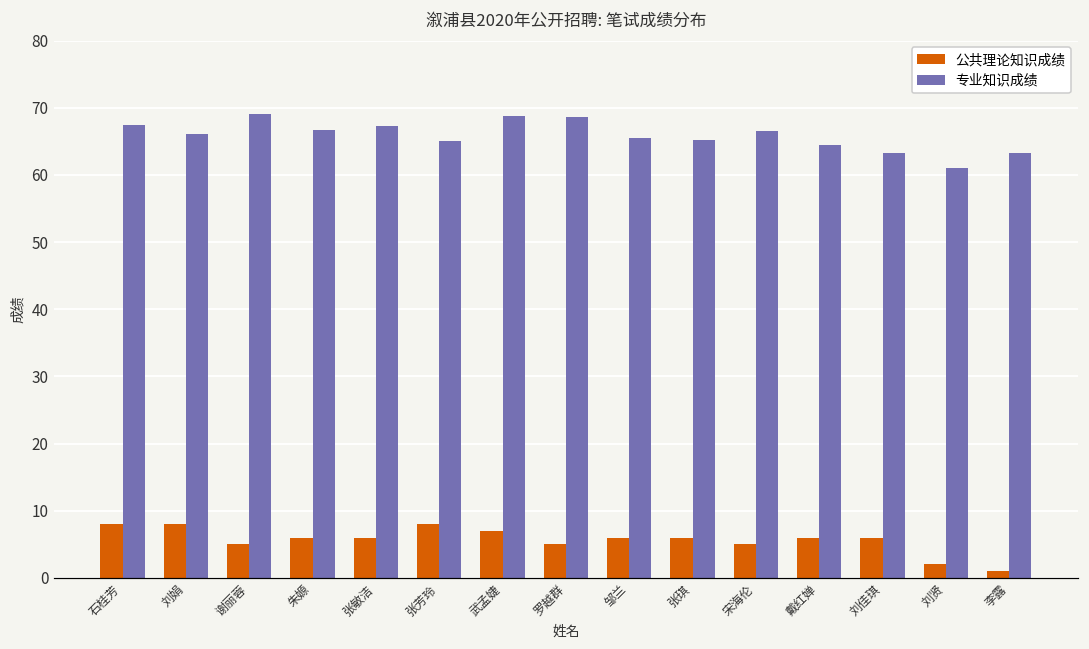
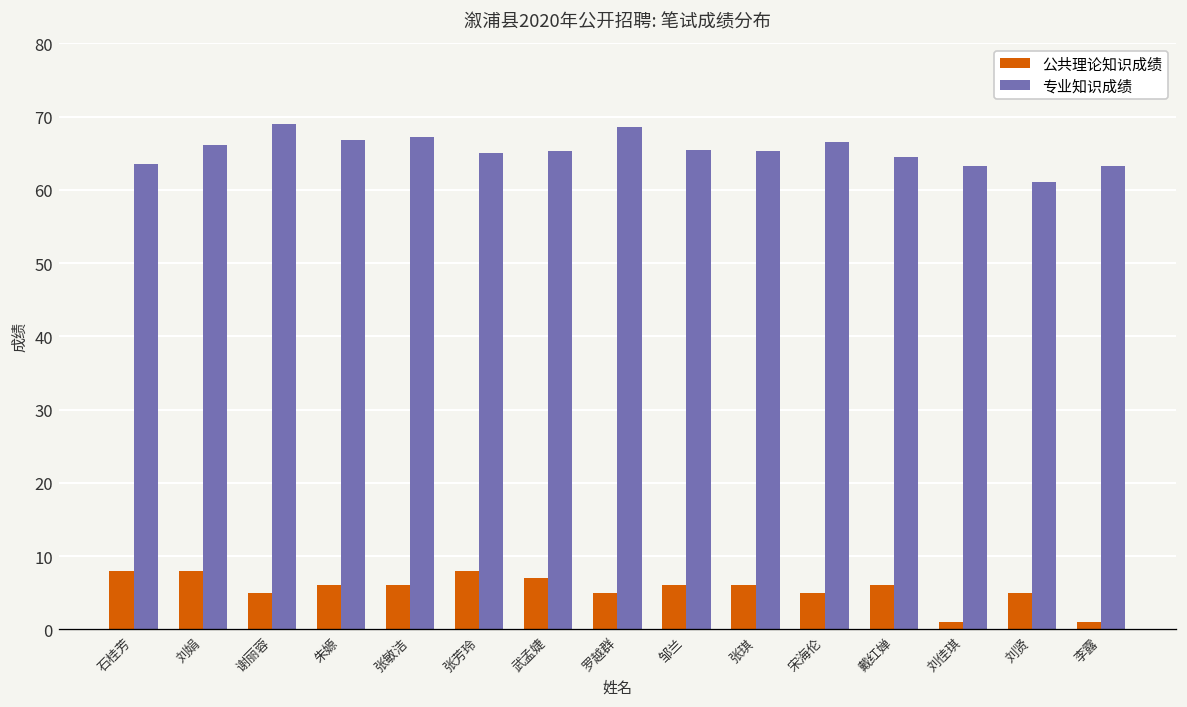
专业知识成绩, 石桂芳: 67 -> 64
专业知识成绩, 武孟婕: 69 -> 65
公共理论知识成绩, 刘佳琪: 6 -> 1
公共理论知识成绩, 刘贤: 2 -> 5
